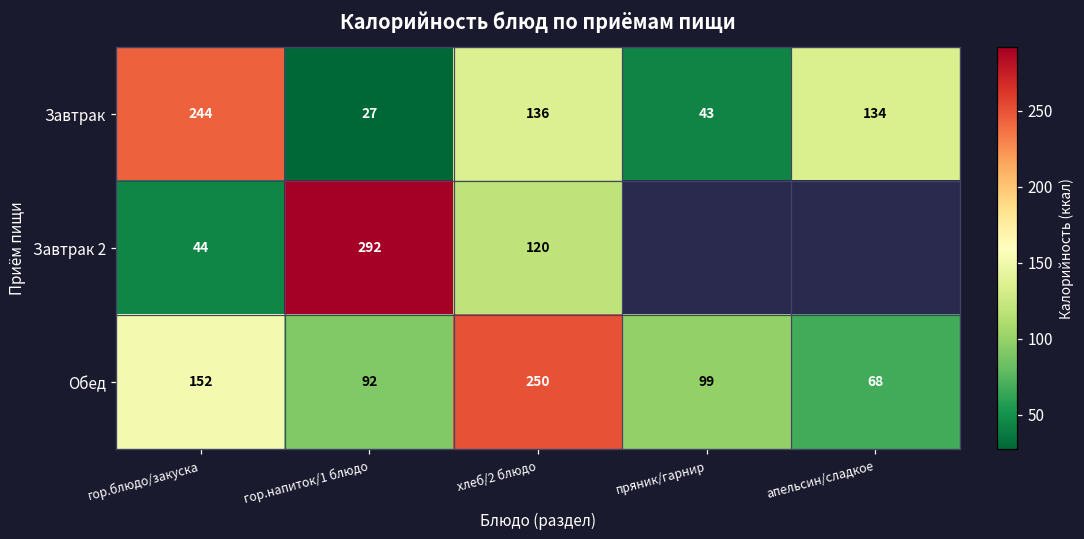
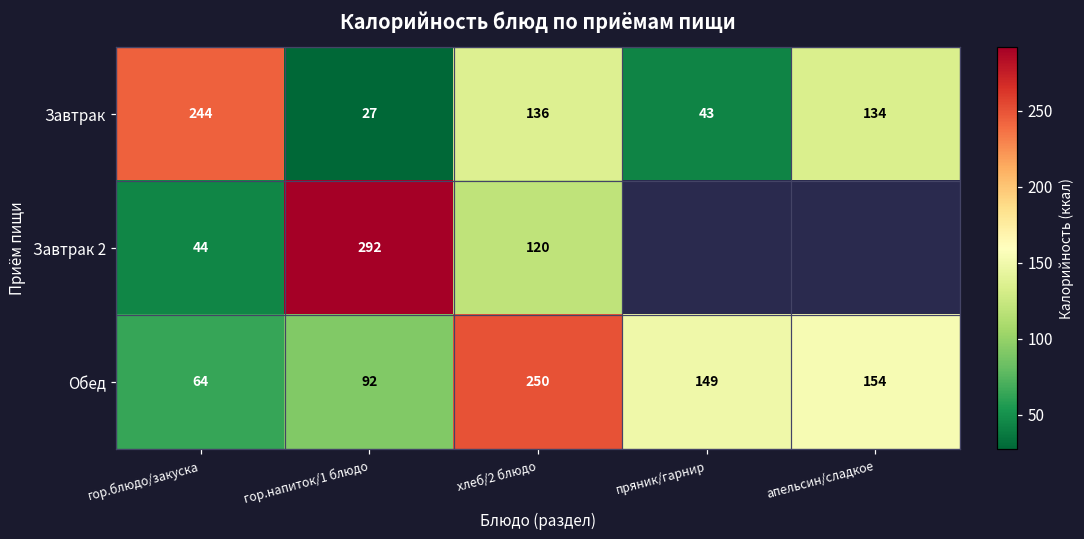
Обед, гор.блюдо/закуска: 152 -> 64
Обед, пряник/гарнир: 99 -> 149
Обед, апельсин/сладкое: 68 -> 154
